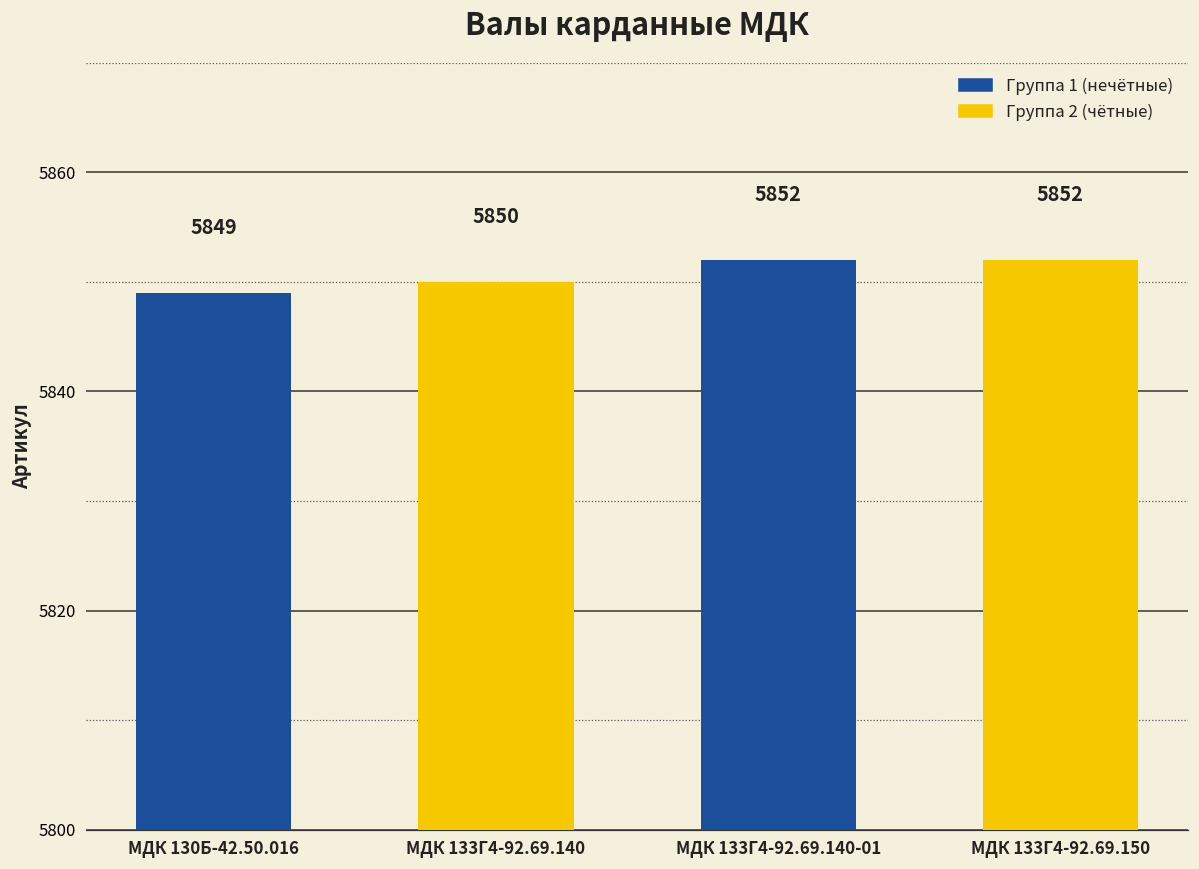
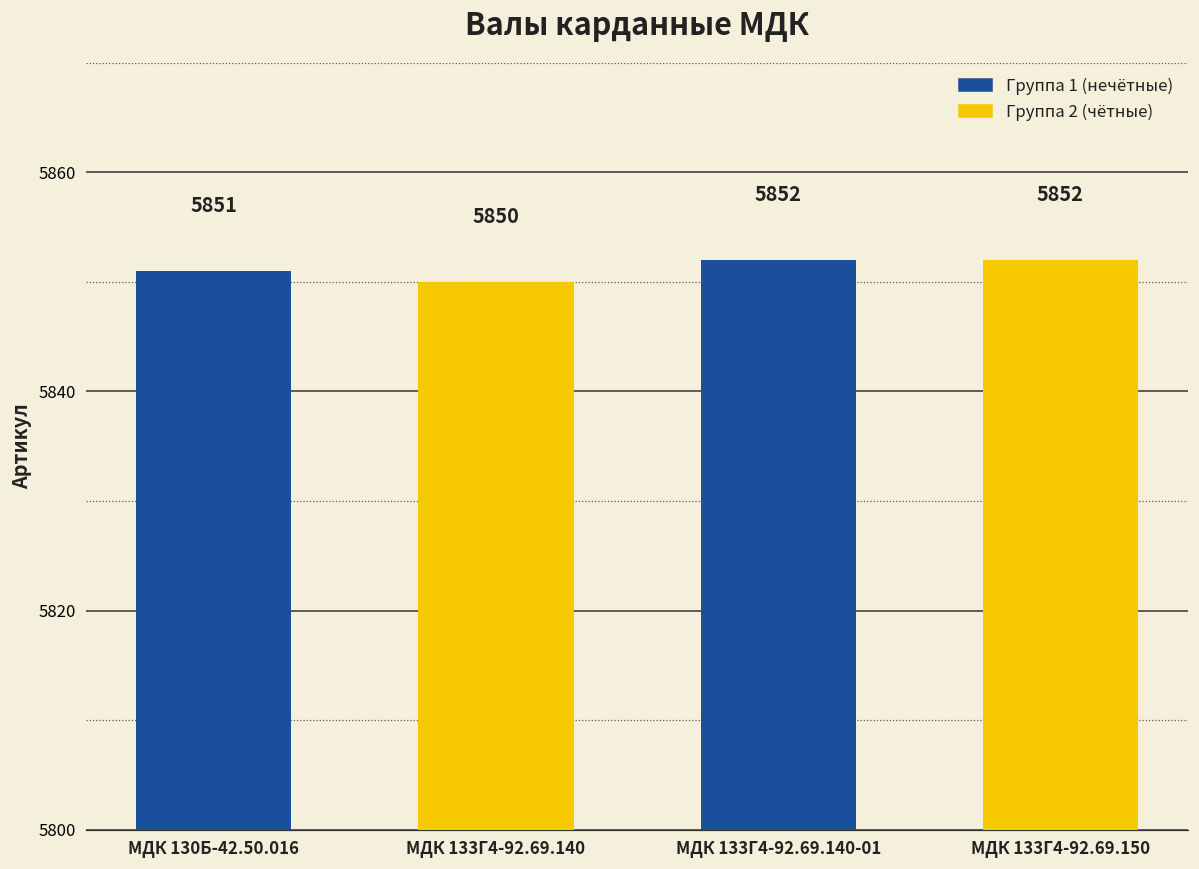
МДК 130Б-42.50.016: 5849 -> 5851
